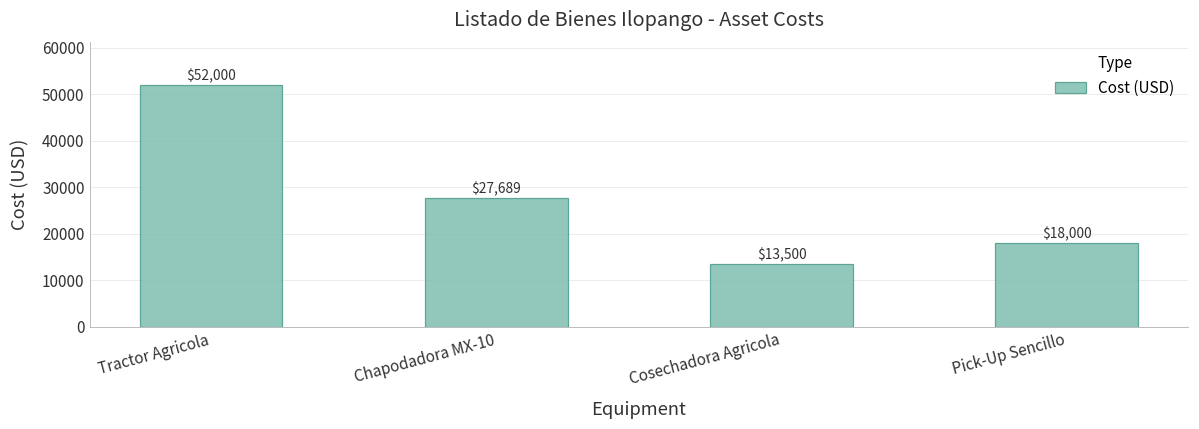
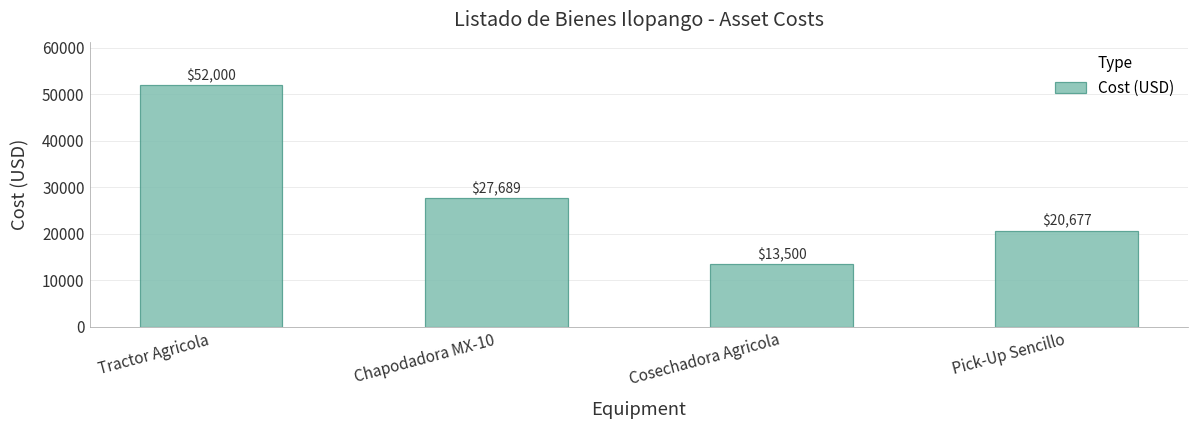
Pick-Up Sencillo: $18,000 -> $20,677
